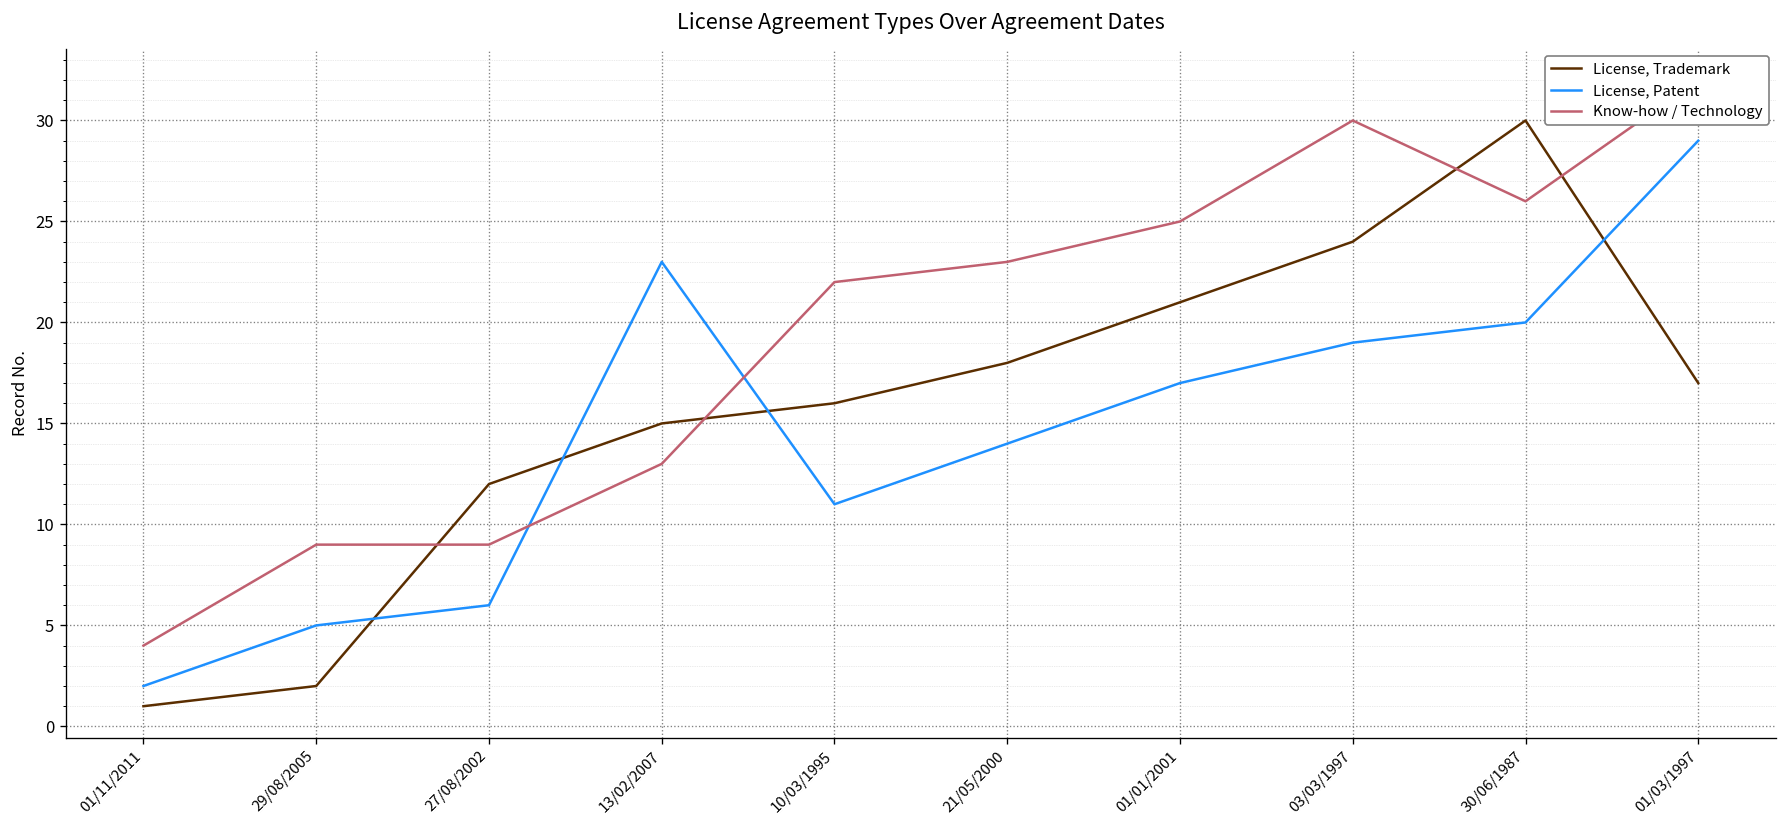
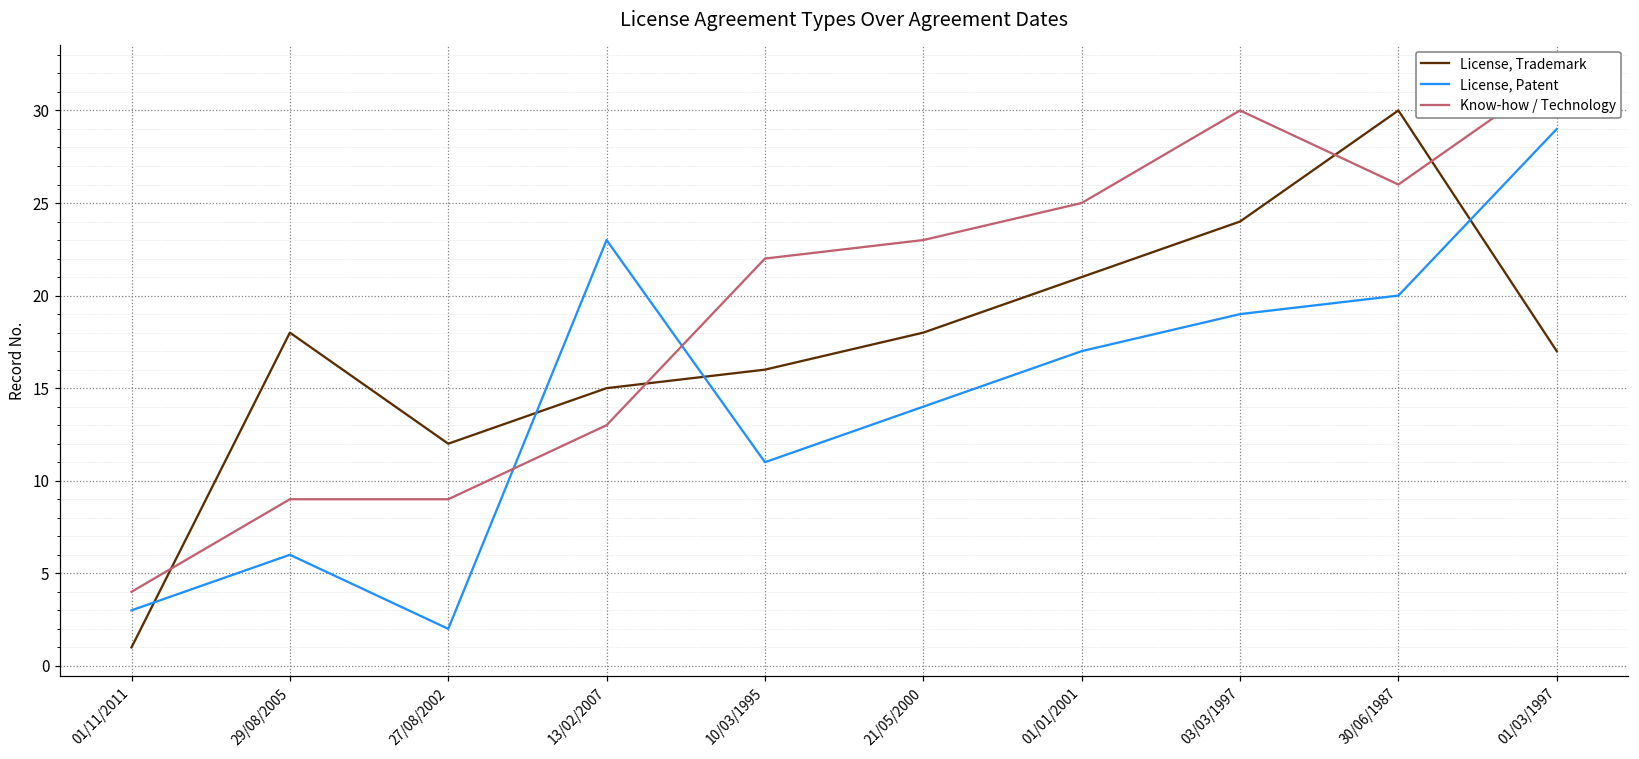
License, Patent, 01/11/2011: 2 -> 3
License, Trademark, 29/08/2005: 2 -> 18
License, Patent, 29/08/2005: 5 -> 6
License, Patent, 27/08/2002: 6 -> 2
